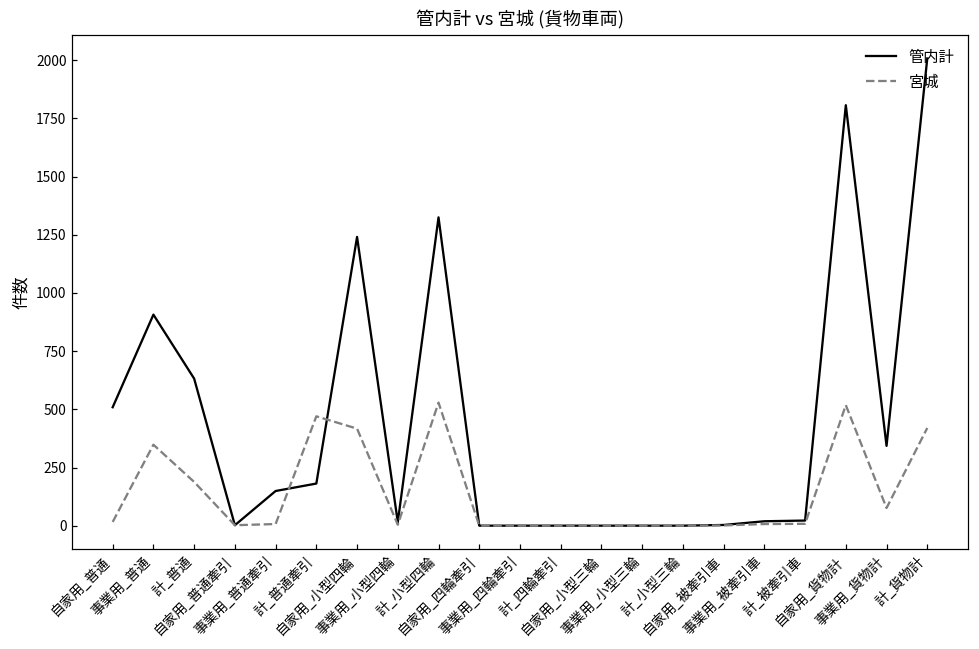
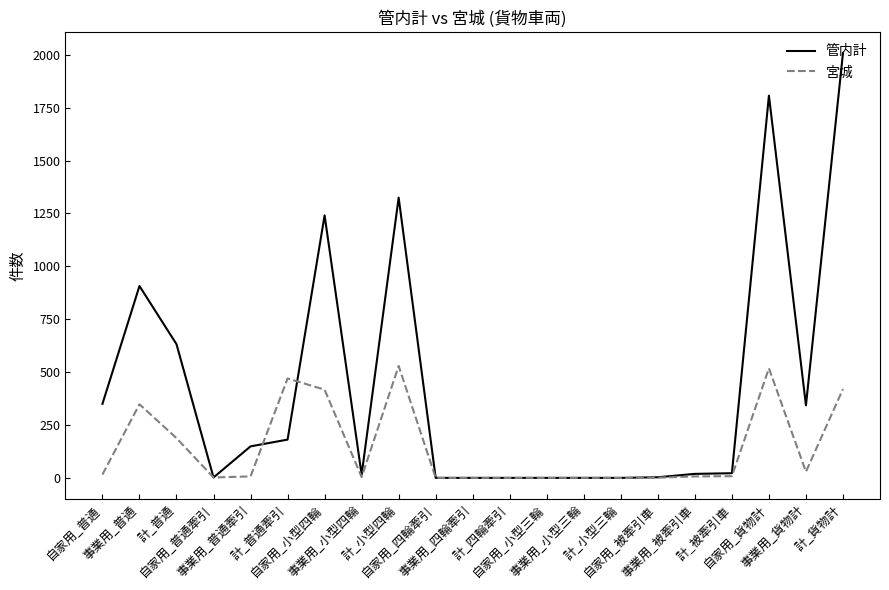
管内計, 自家用_普通: 510 -> 350
宮城, 事業用_貨物計: 80 -> 30
